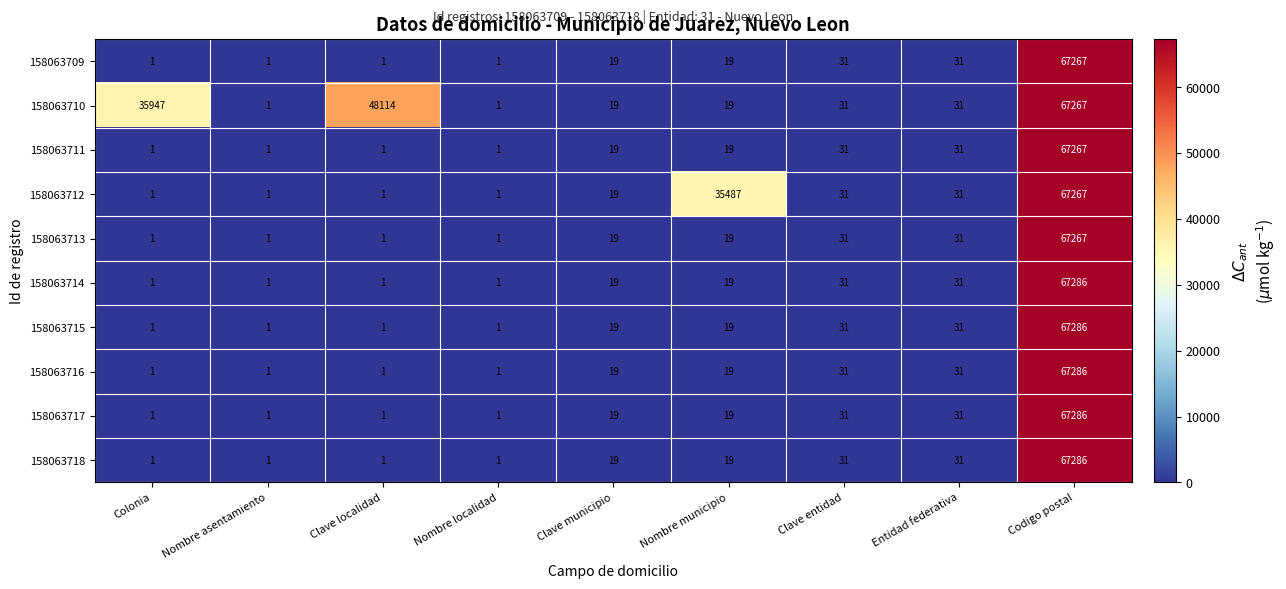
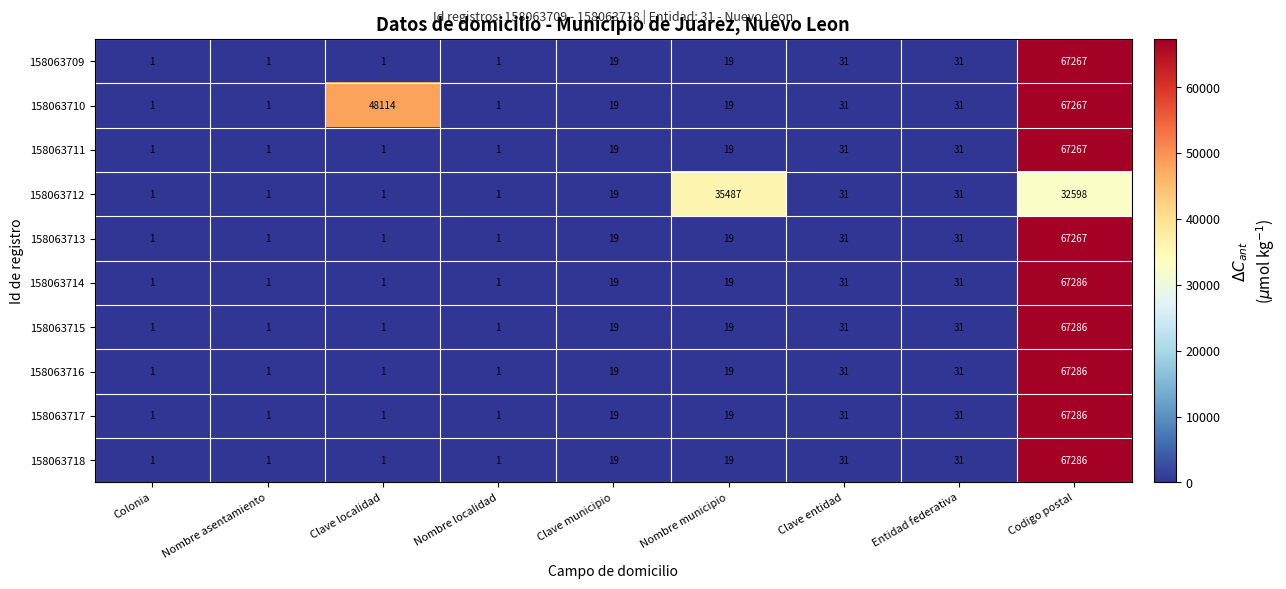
158063710, Colonia: 35947 -> 1
158063712, Codigo postal: 67267 -> 32598
